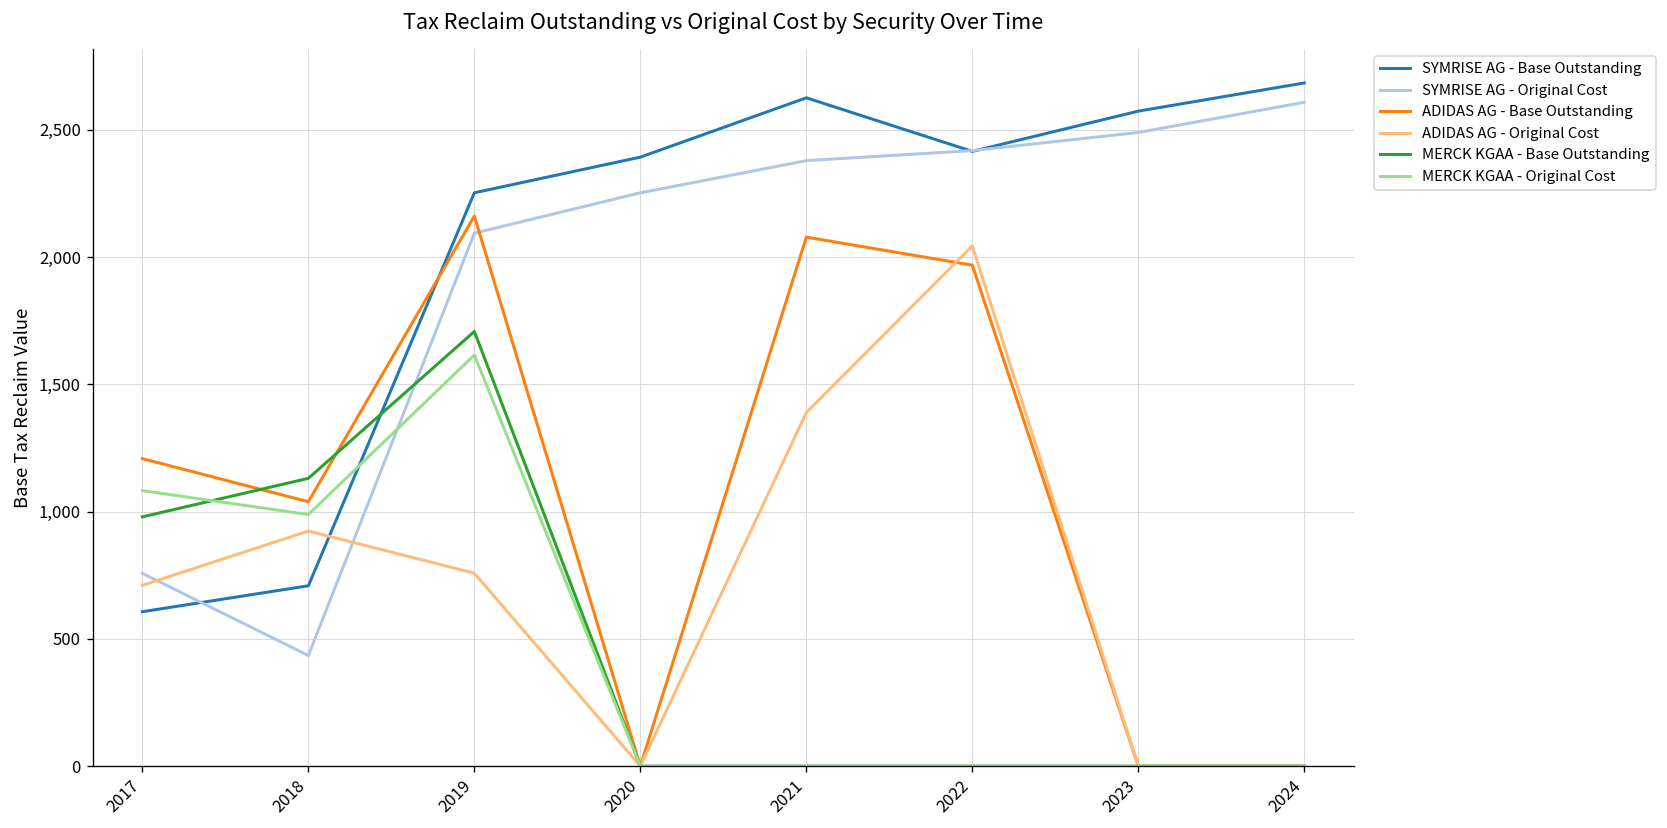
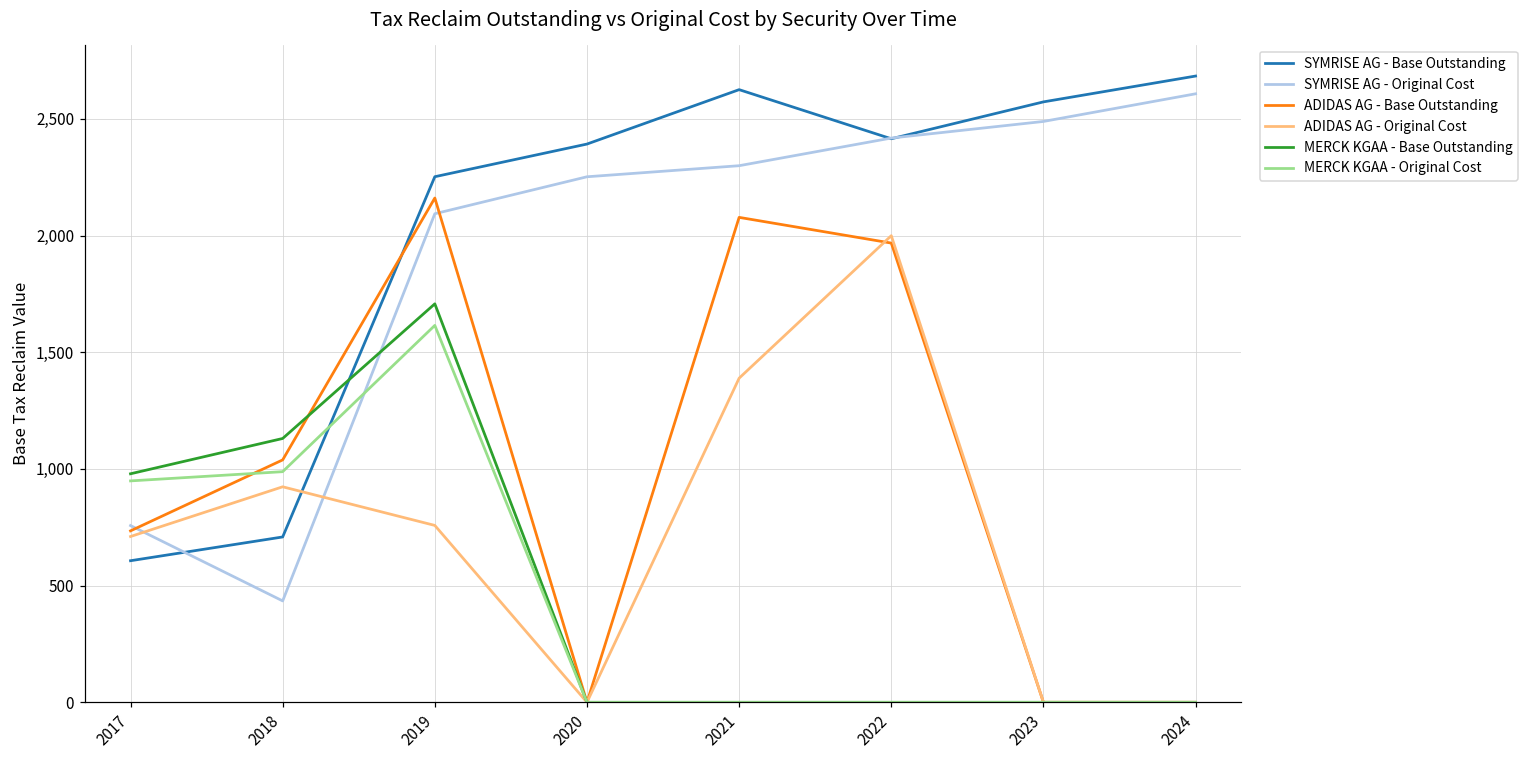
ADIDAS AG - Base Outstanding, 2017: 1,210 -> 730
MERCK KGAA - Original Cost, 2017: 1,080 -> 950
SYMRISE AG - Original Cost, 2021: 2,380 -> 2,300
ADIDAS AG - Original Cost, 2022: 2,040 -> 2,000
